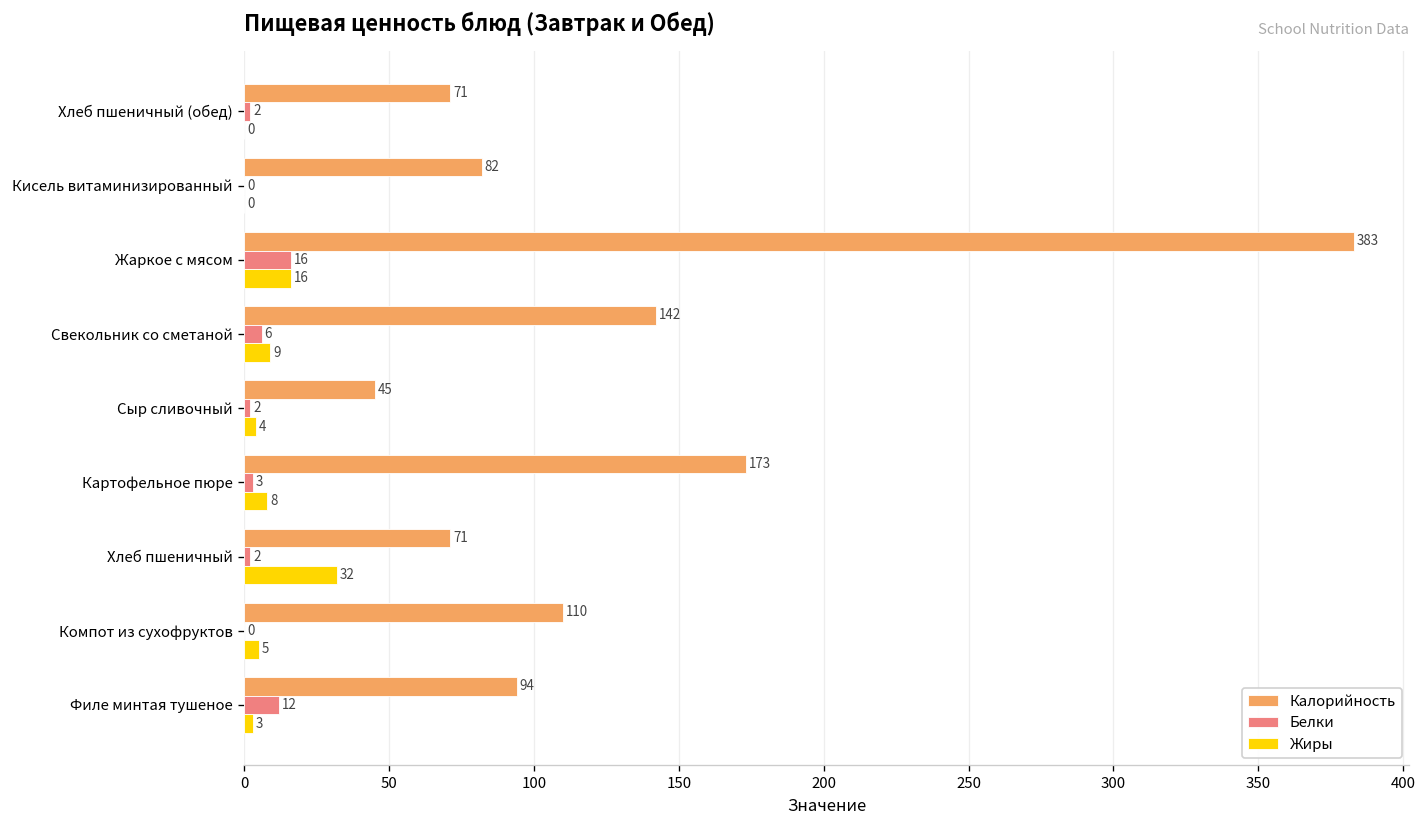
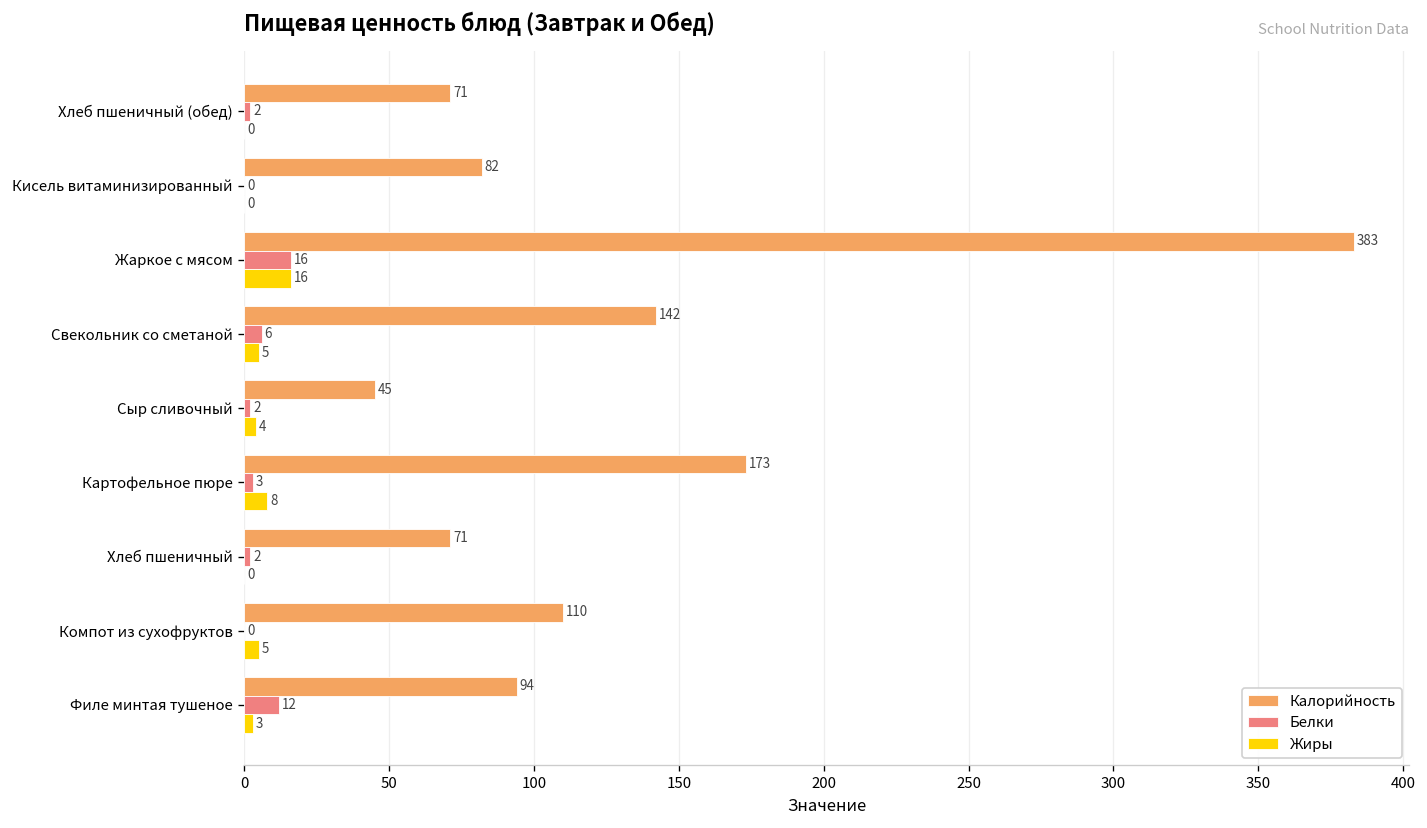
Жиры, Свекольник со сметаной: 9 -> 5
Жиры, Хлеб пшеничный: 32 -> 0
